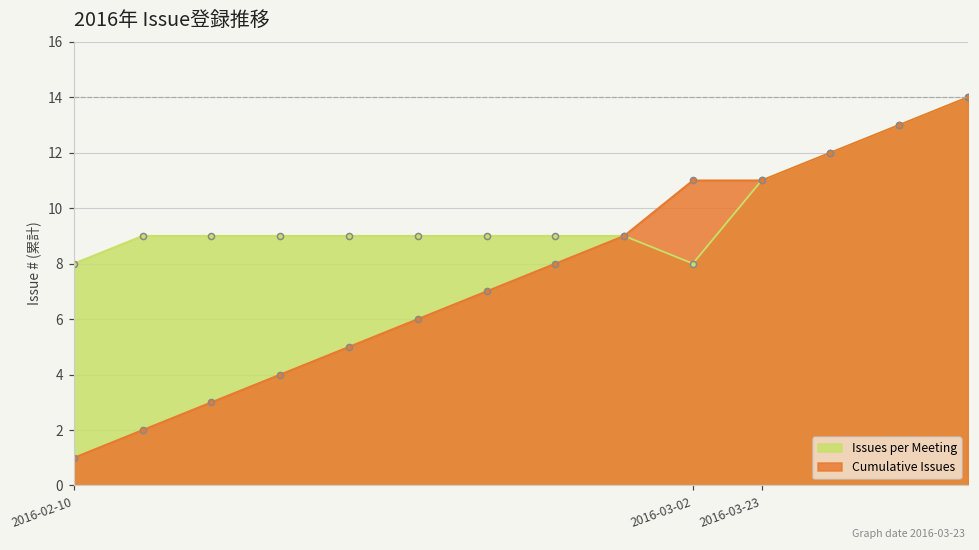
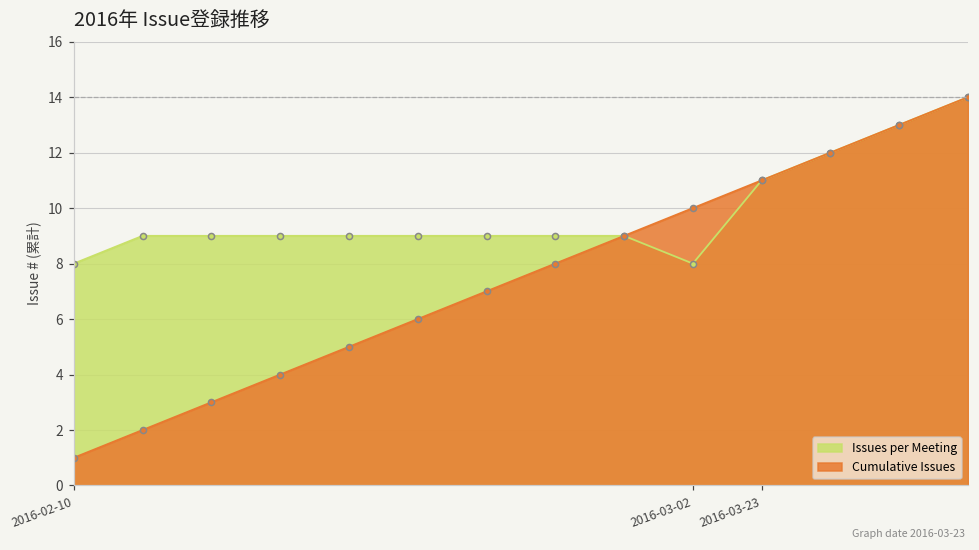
Cumulative Issues, 2016-03-02: 11 -> 10
